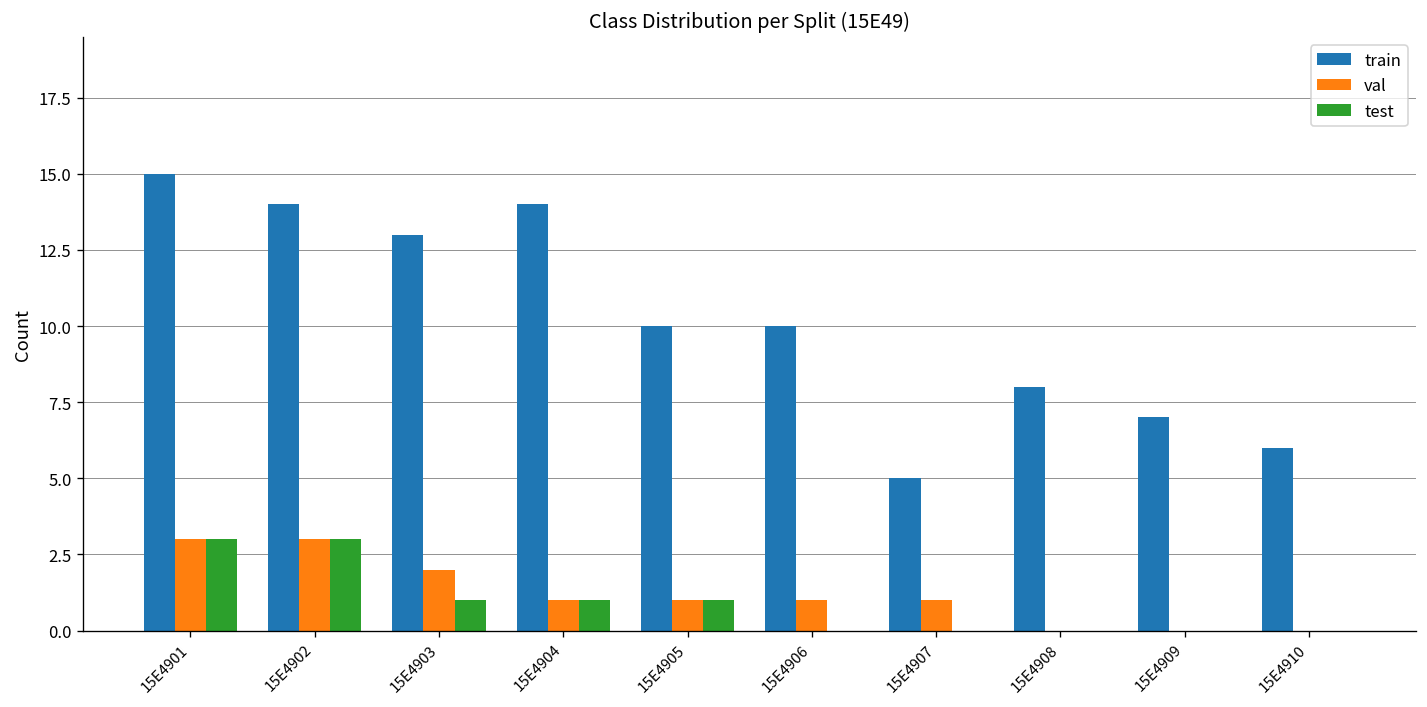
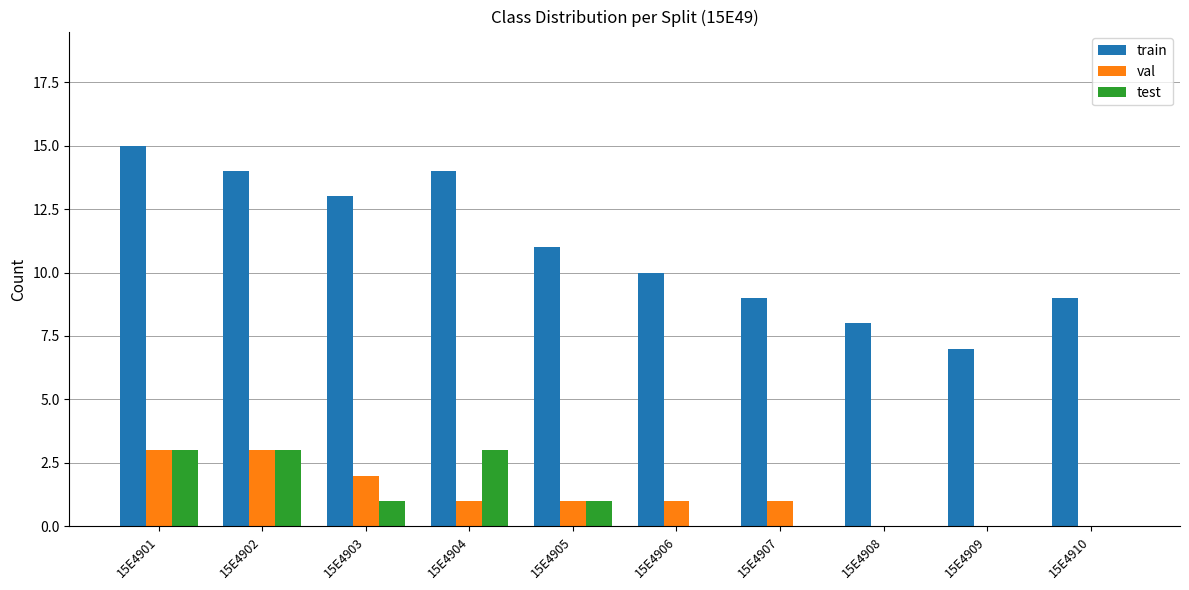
test, 15E4904: 1 -> 3
train, 15E4905: 10 -> 11
train, 15E4907: 5 -> 9
train, 15E4910: 6 -> 9
